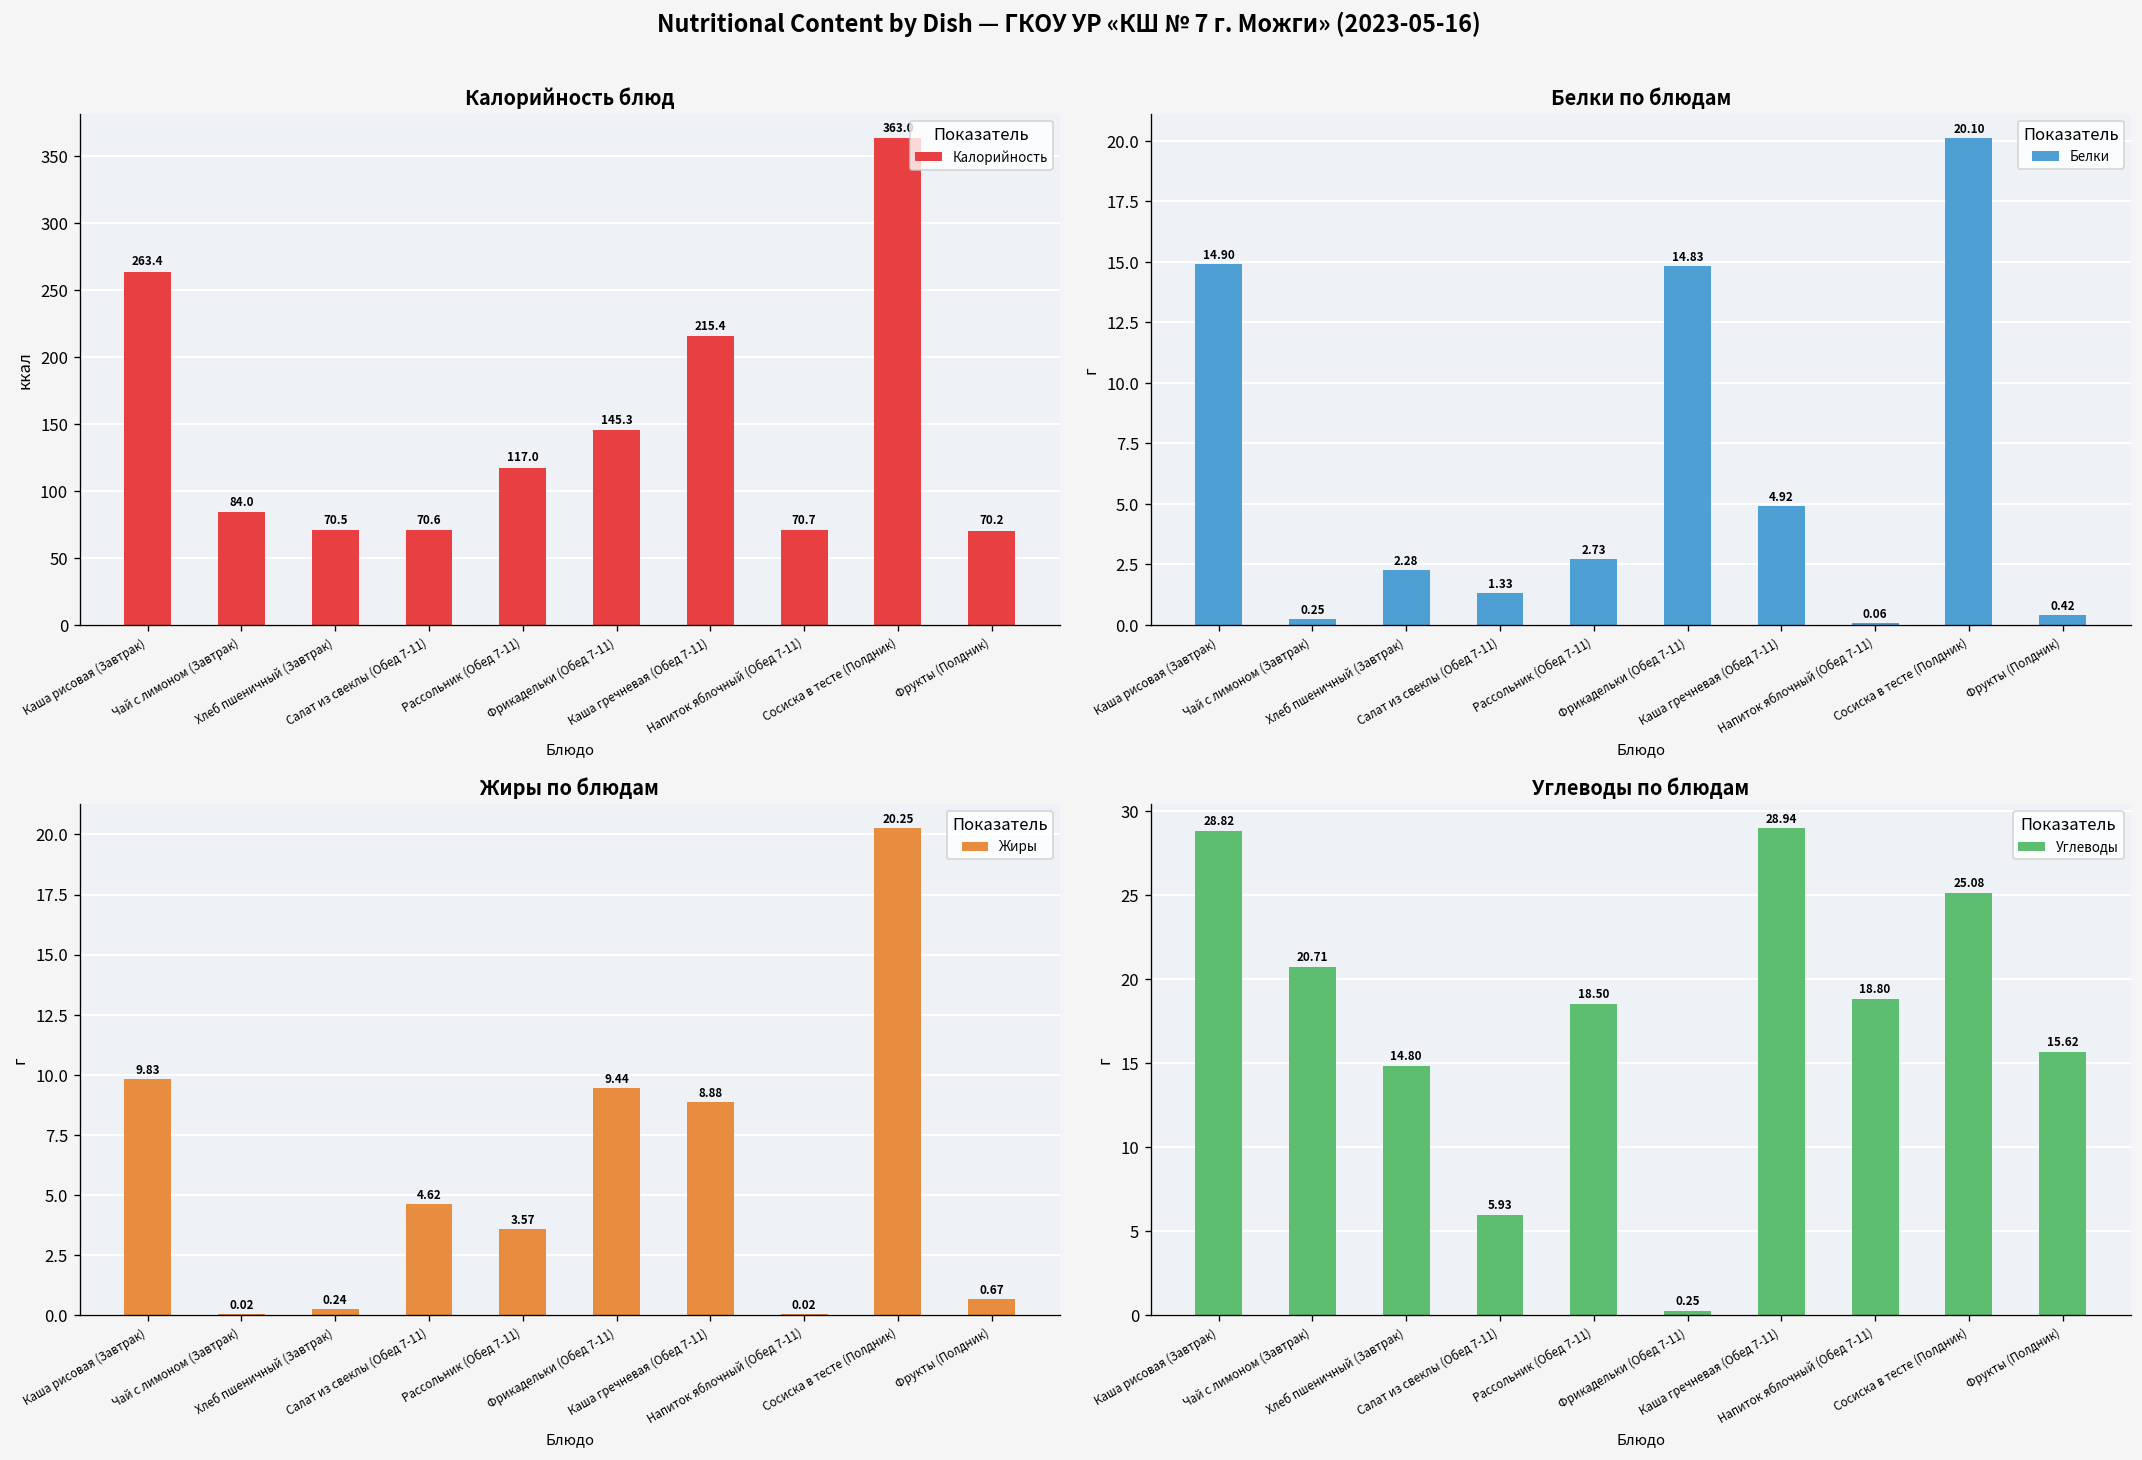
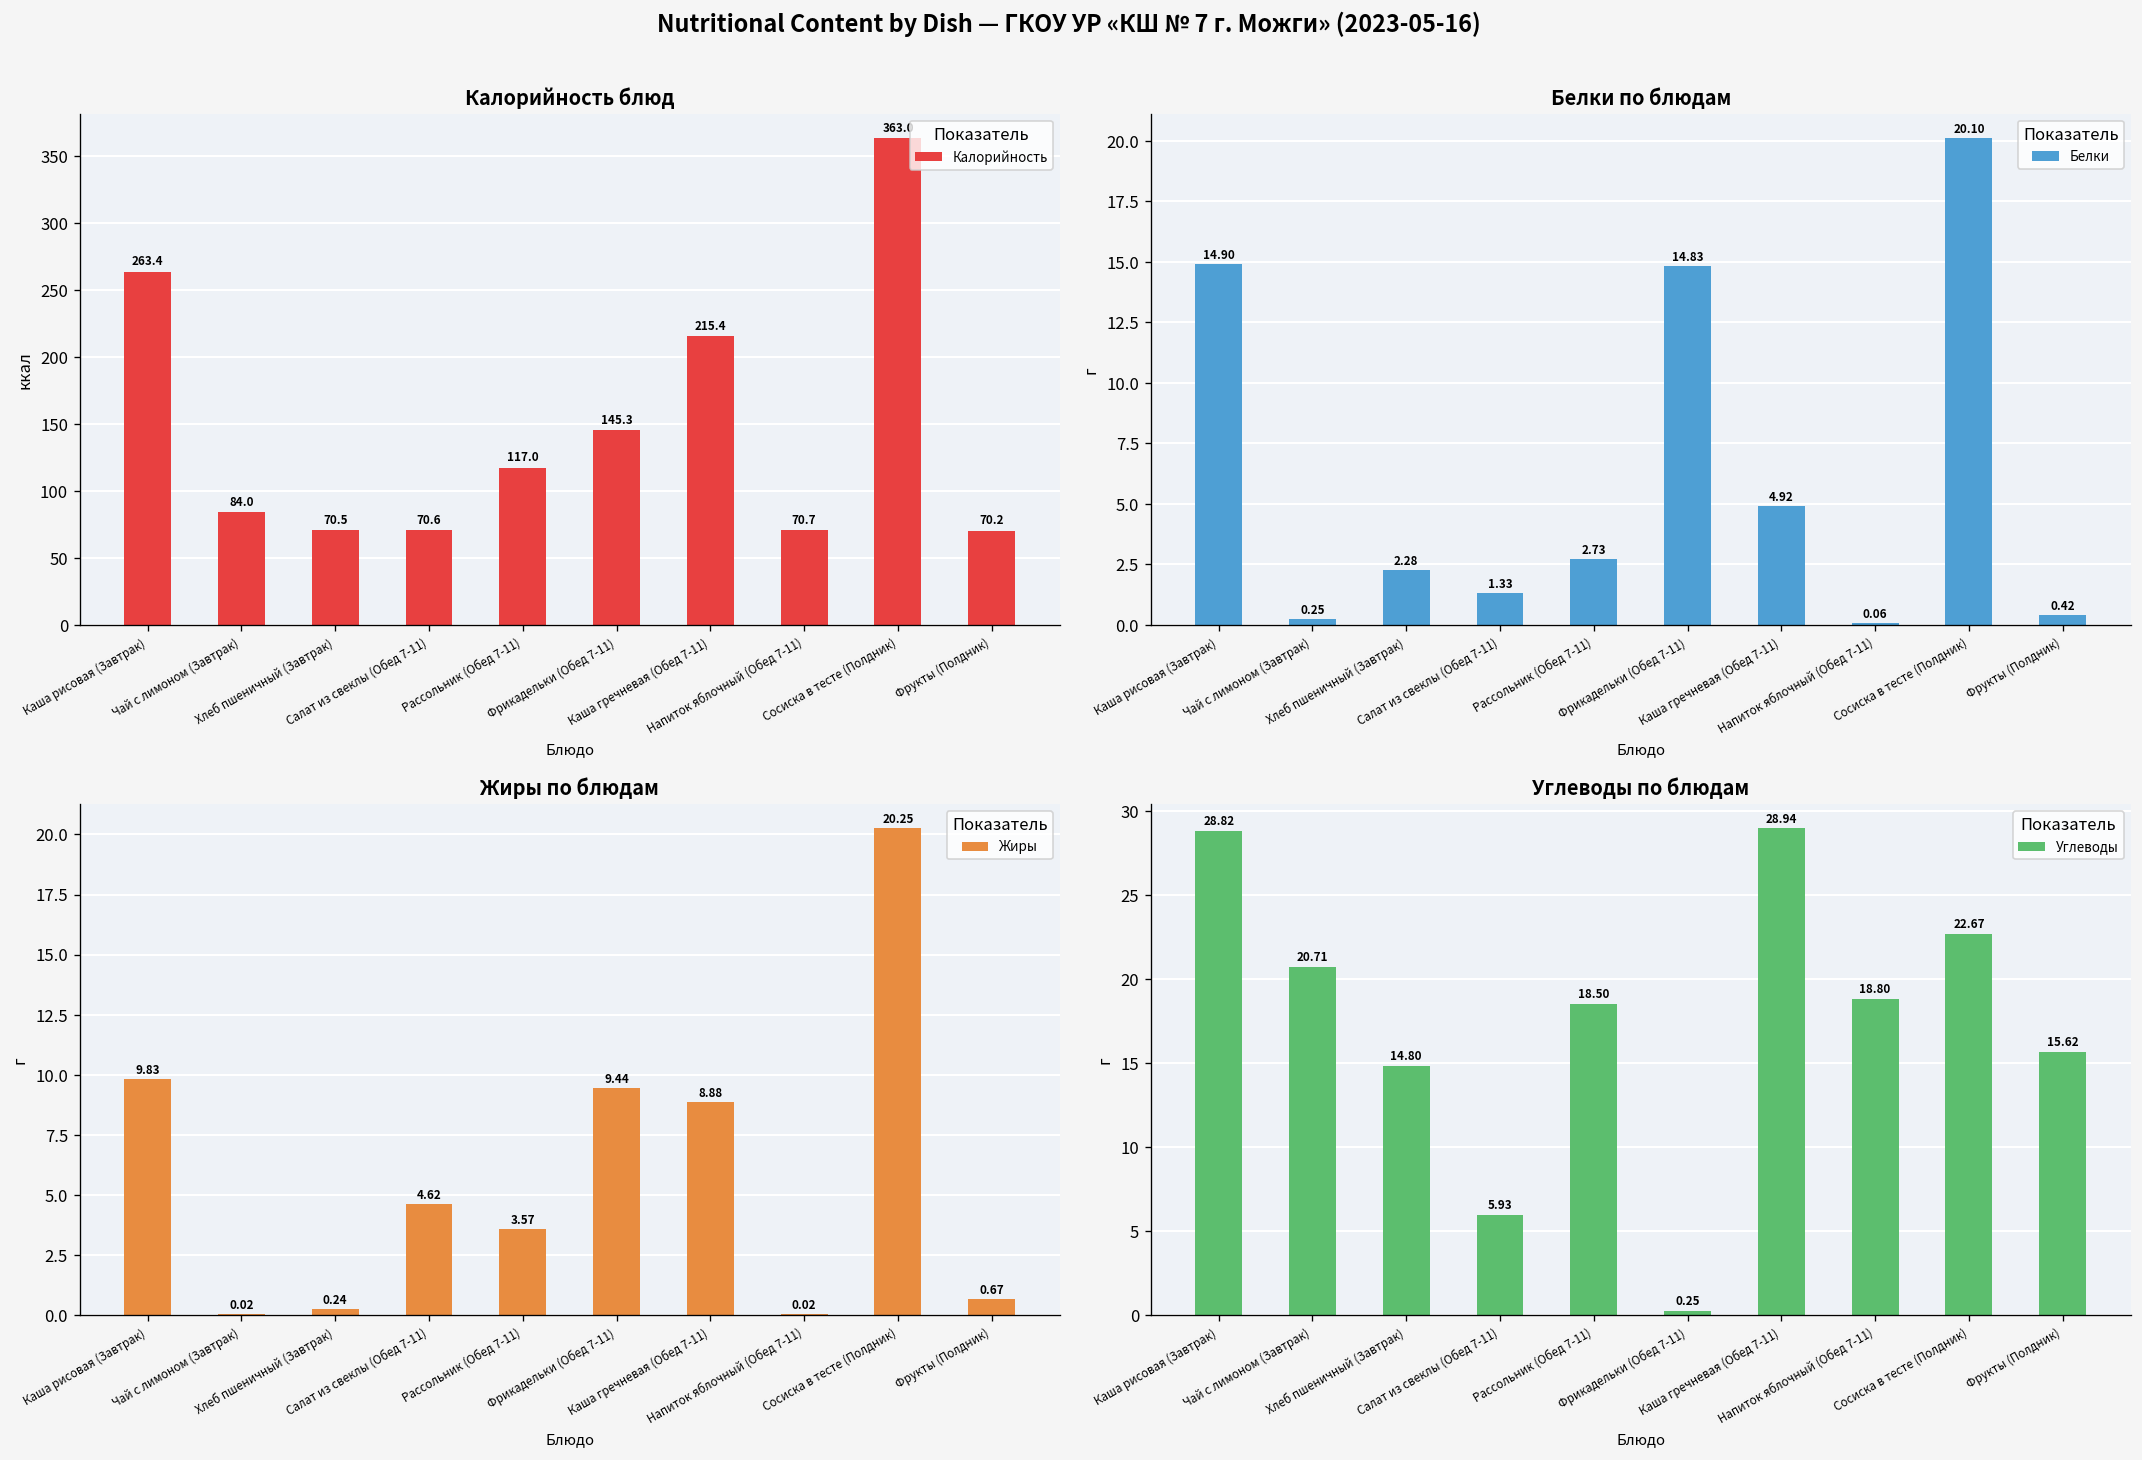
Углеводы по блюдам, Сосиска в тесте (Полдник): 25.08 -> 22.67
